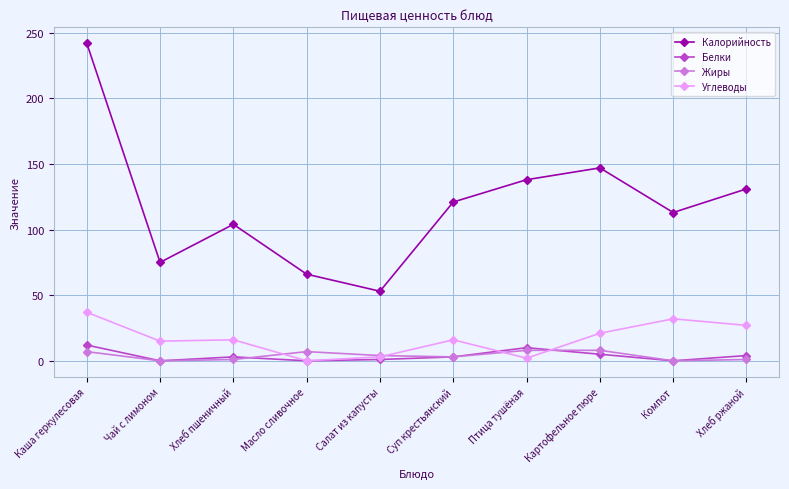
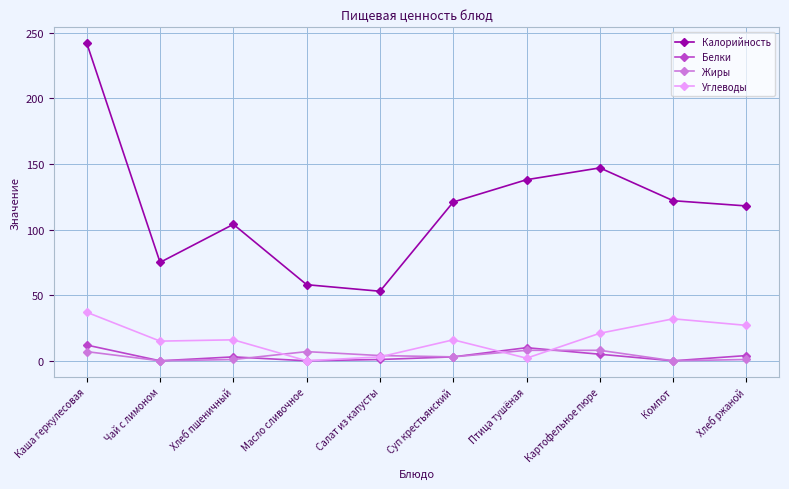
Калорийность, Масло сливочное: 66 -> 58
Калорийность, Компот: 113 -> 122
Калорийность, Хлеб ржаной: 131 -> 118
